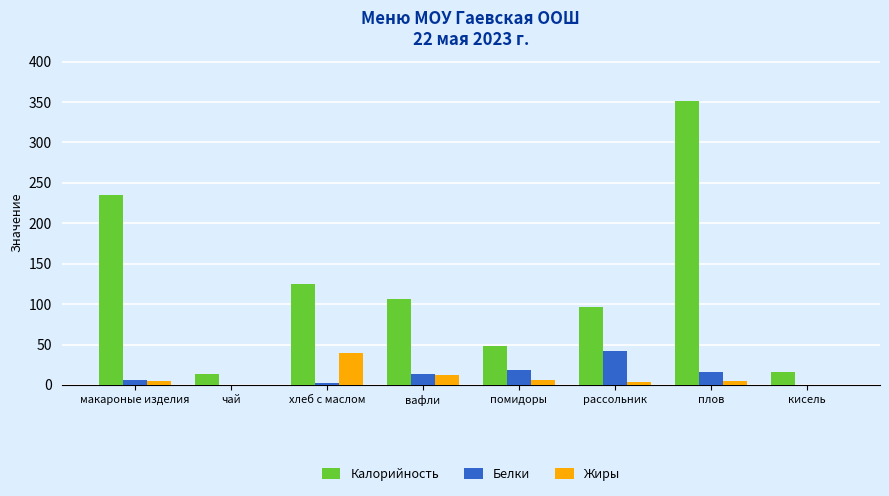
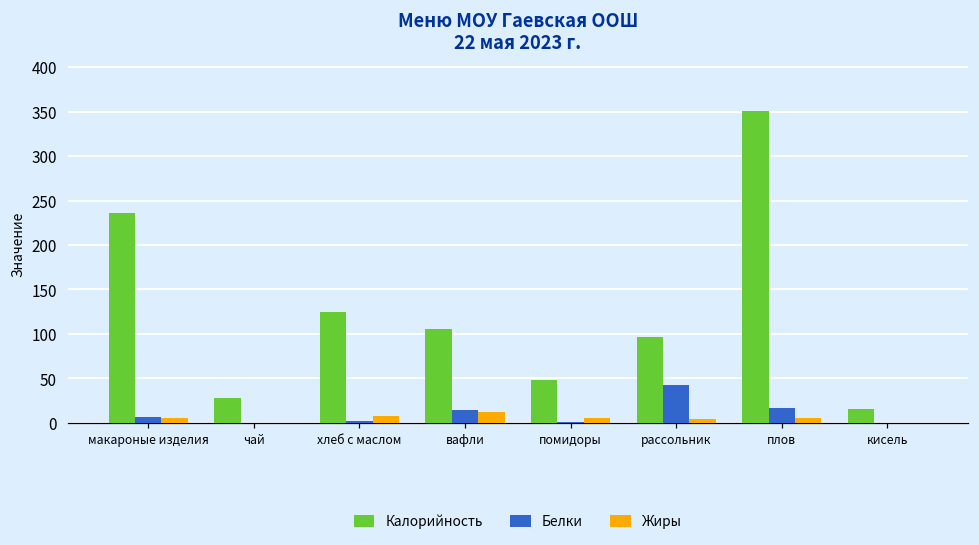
Калорийность, чай: 10 -> 30
Жиры, хлеб с маслом: 40 -> 10
Белки, помидоры: 20 -> 0
